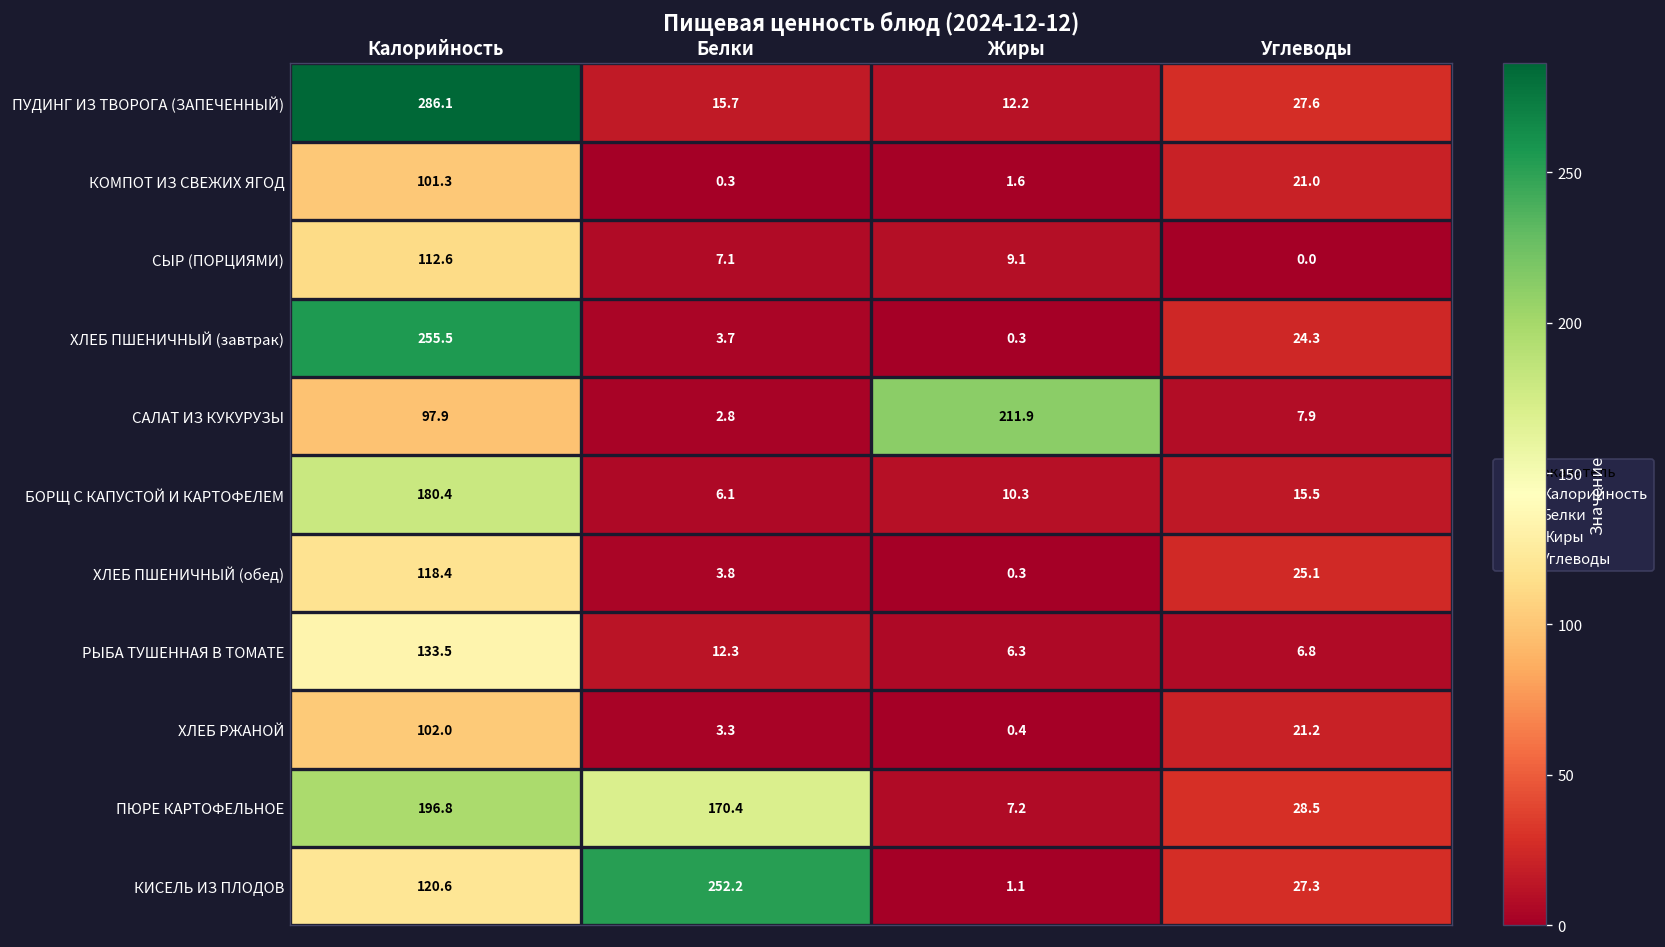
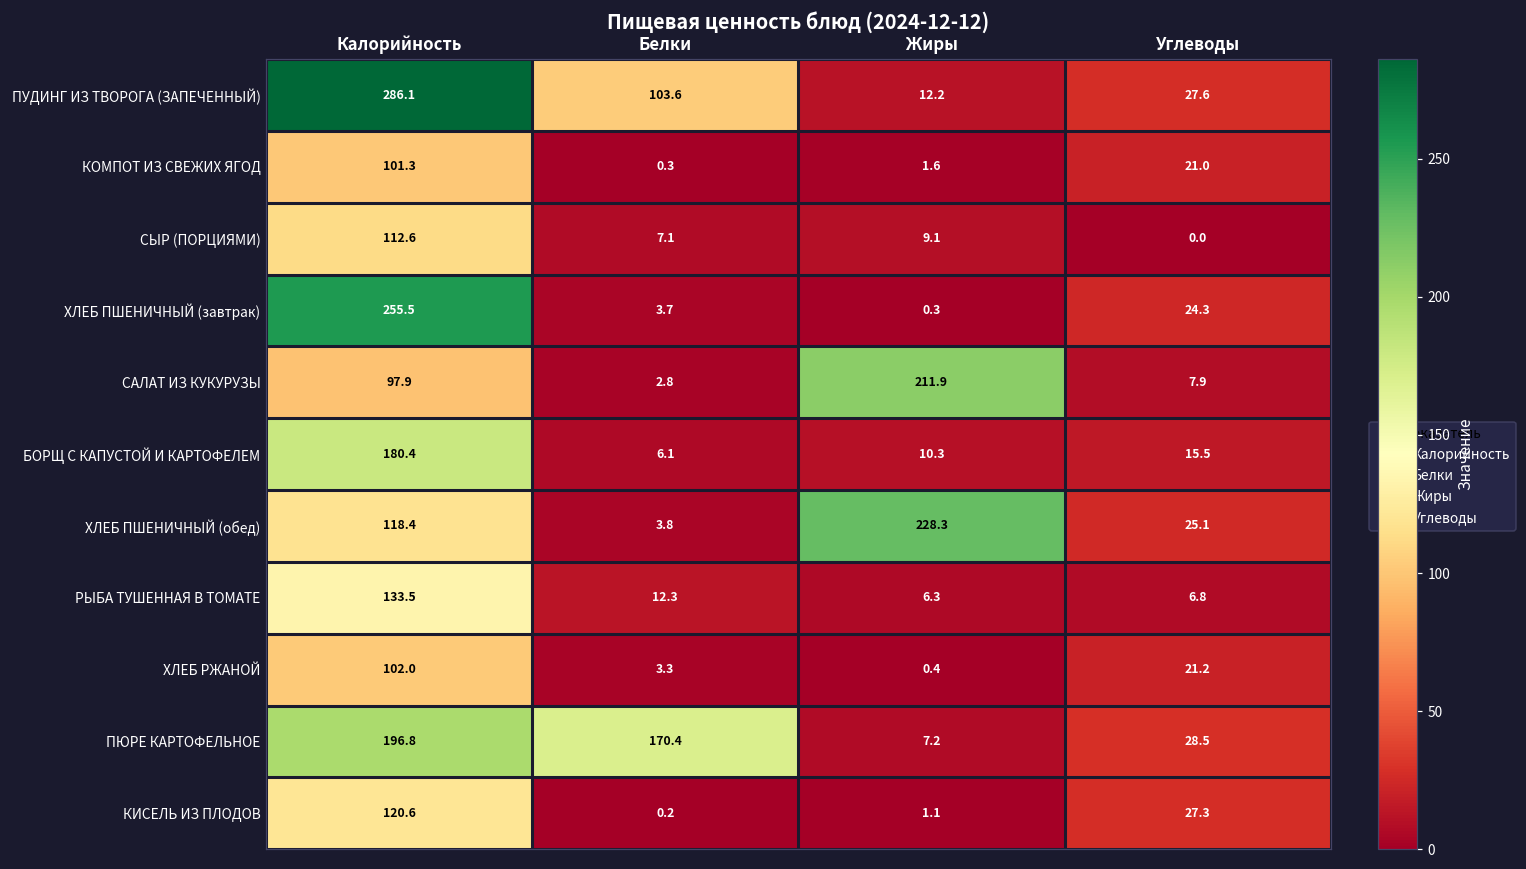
ПУДИНГ ИЗ ТВОРОГА (ЗАПЕЧЕННЫЙ), Белки: 15.7 -> 103.6
ХЛЕБ ПШЕНИЧНЫЙ (обед), Жиры: 0.3 -> 228.3
КИСЕЛЬ ИЗ ПЛОДОВ, Белки: 252.2 -> 0.2
